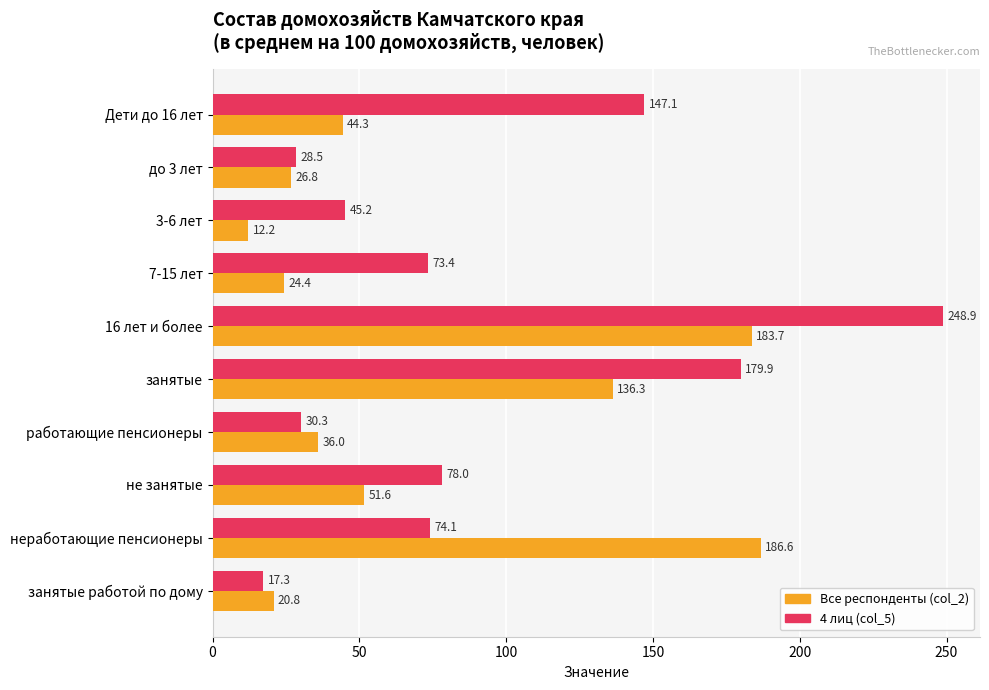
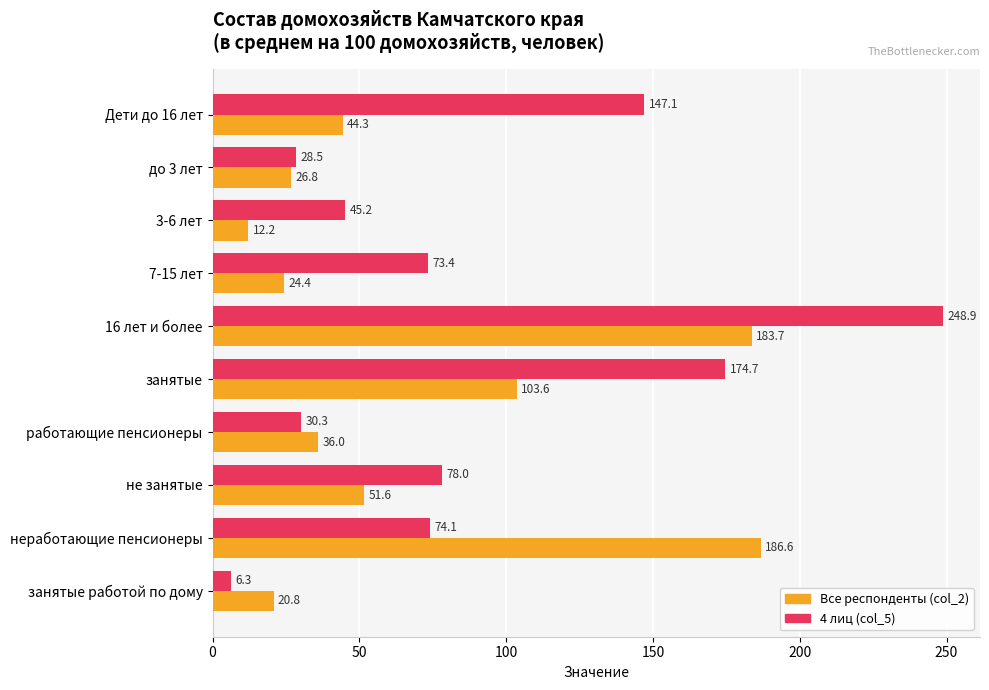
4 лиц (col_5), занятые: 179.9 -> 174.7
Все респонденты (col_2), занятые: 136.3 -> 103.6
4 лиц (col_5), занятые работой по дому: 17.3 -> 6.3
